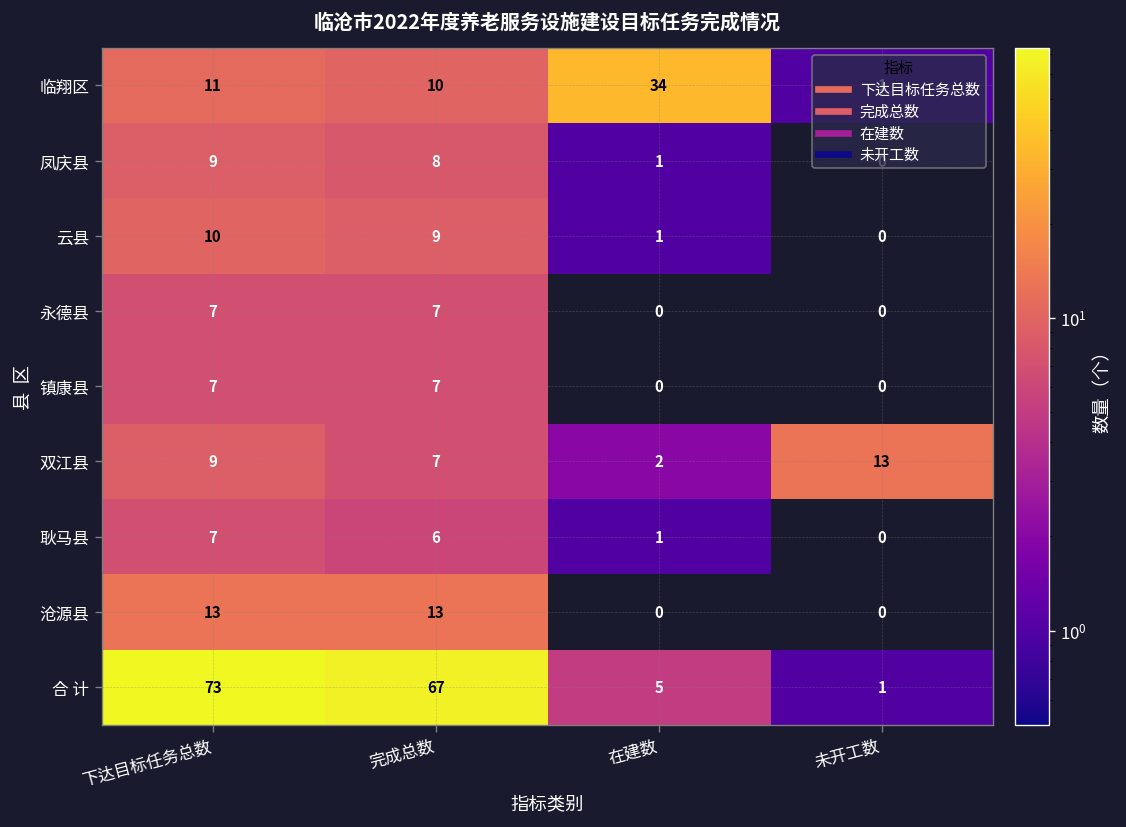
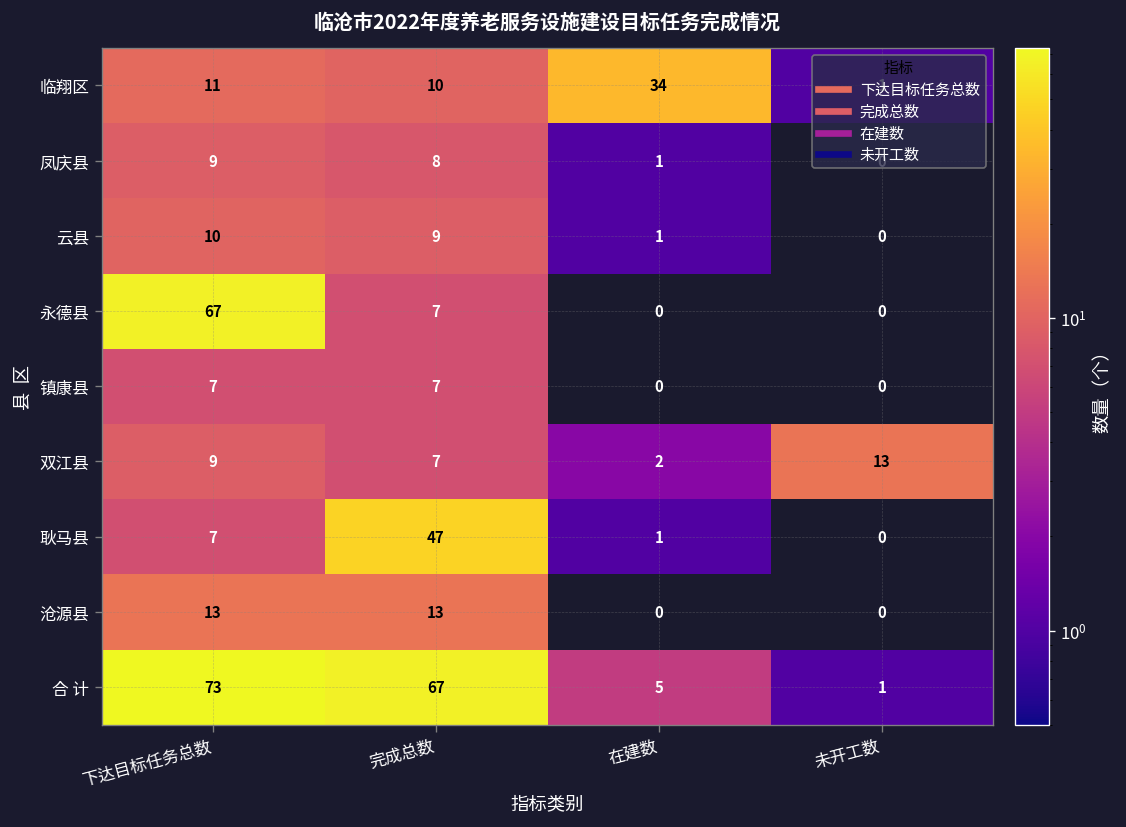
永德县, 下达目标任务总数: 7 -> 67
耿马县, 完成总数: 6 -> 47
